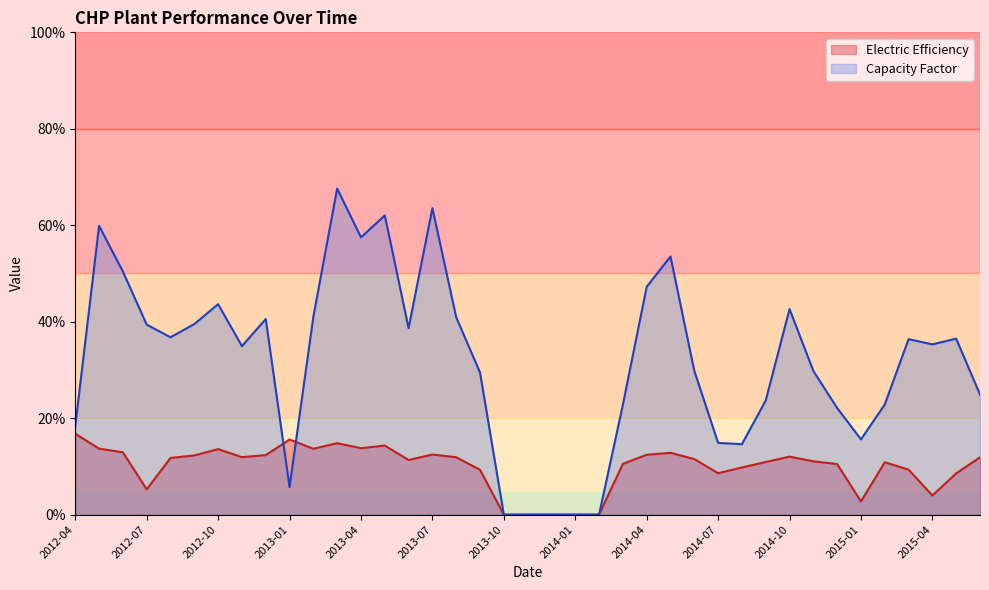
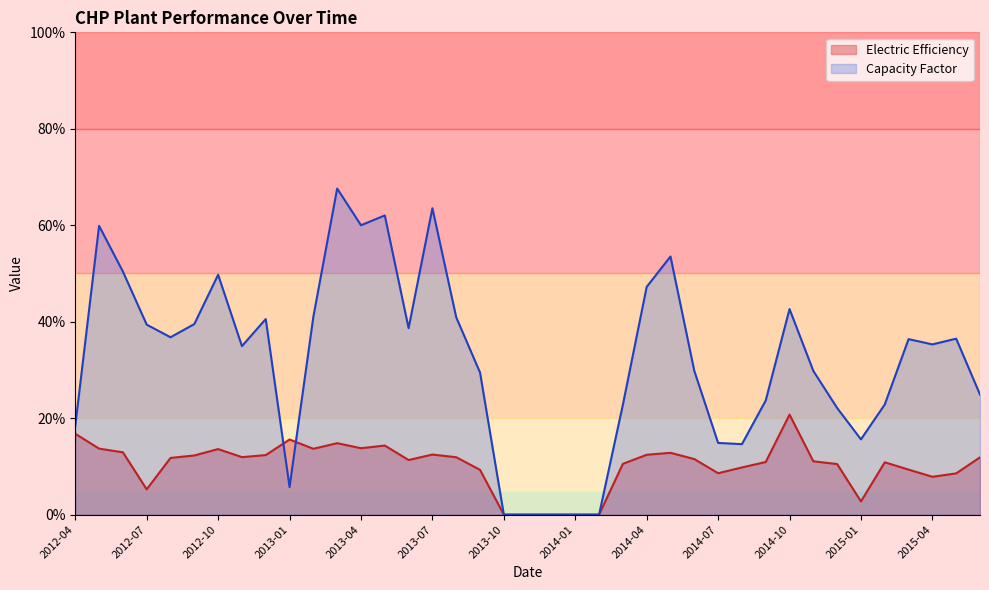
Capacity Factor, 2012-10: 44% -> 50%
Capacity Factor, 2013-04: 57% -> 60%
Electric Efficiency, 2014-10: 12% -> 21%
Electric Efficiency, 2015-04: 4% -> 8%
